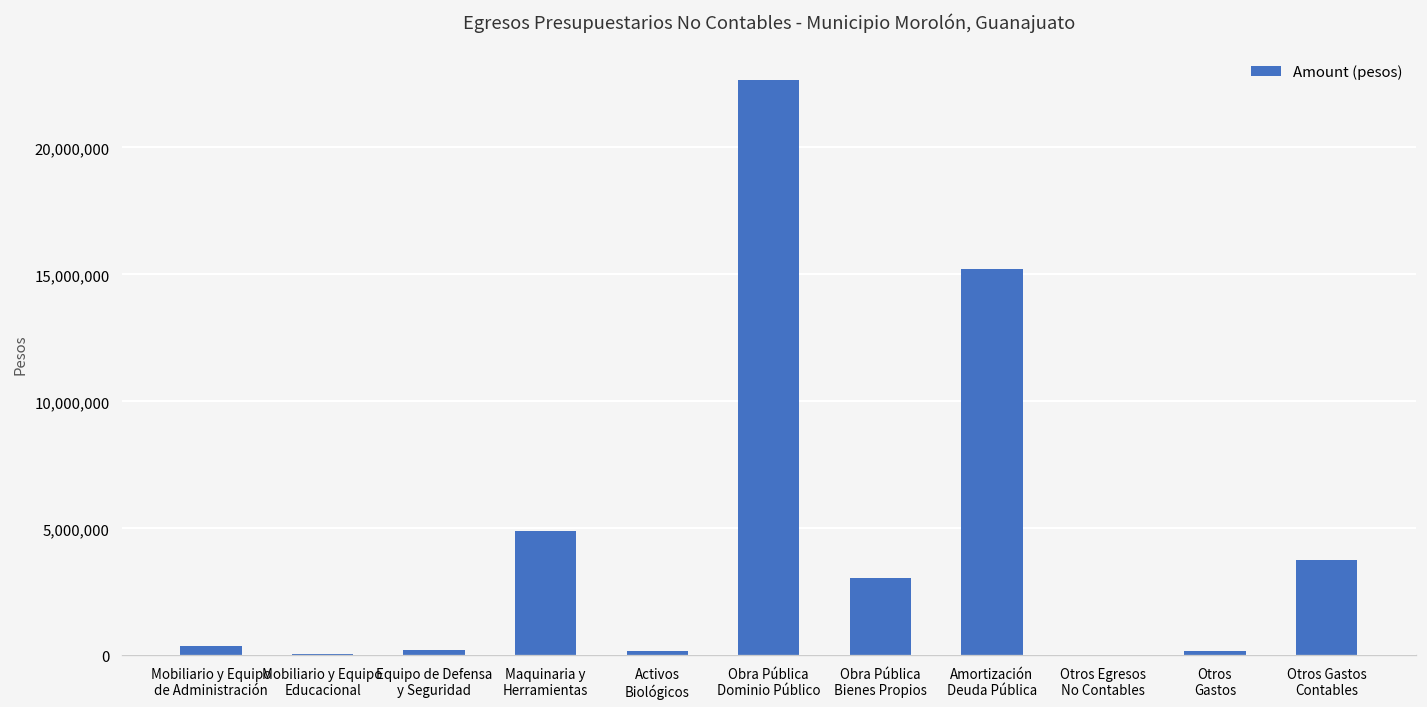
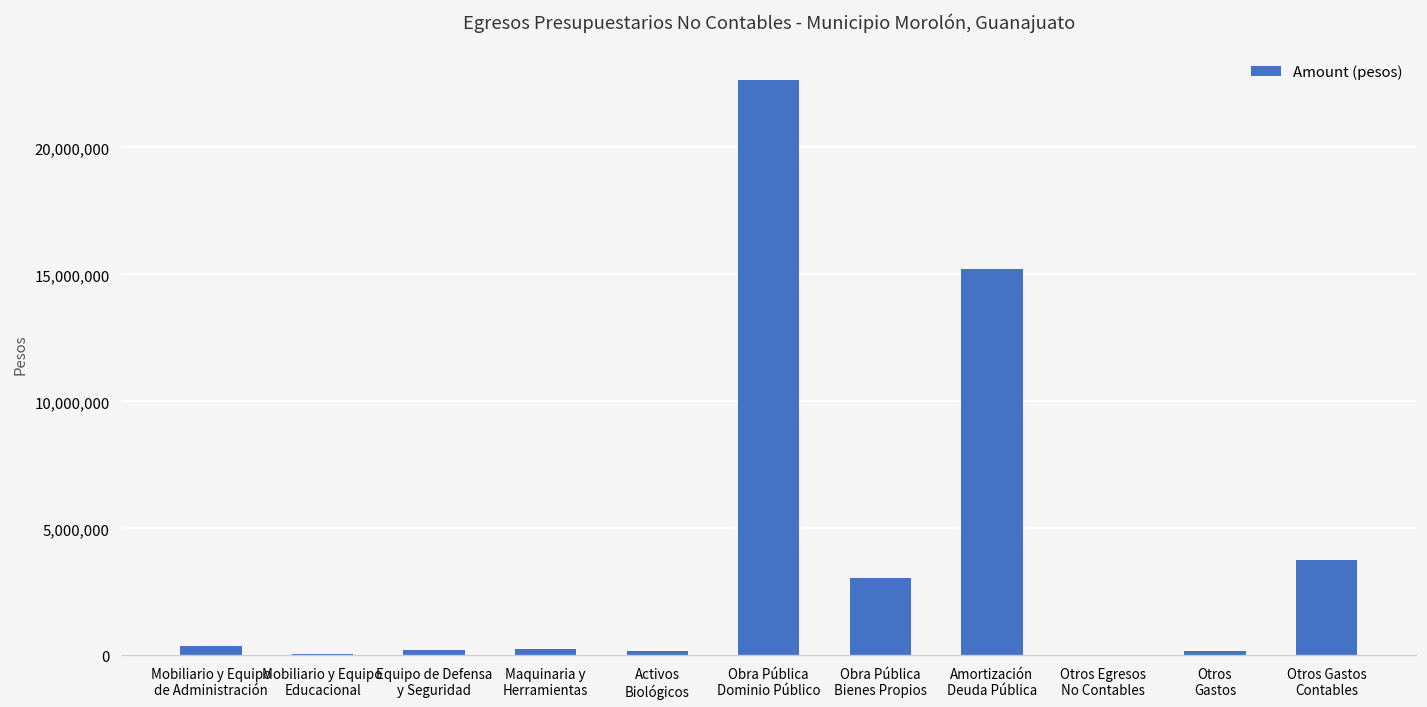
Maquinaria y Herramientas: 4,900,000 -> 300,000
